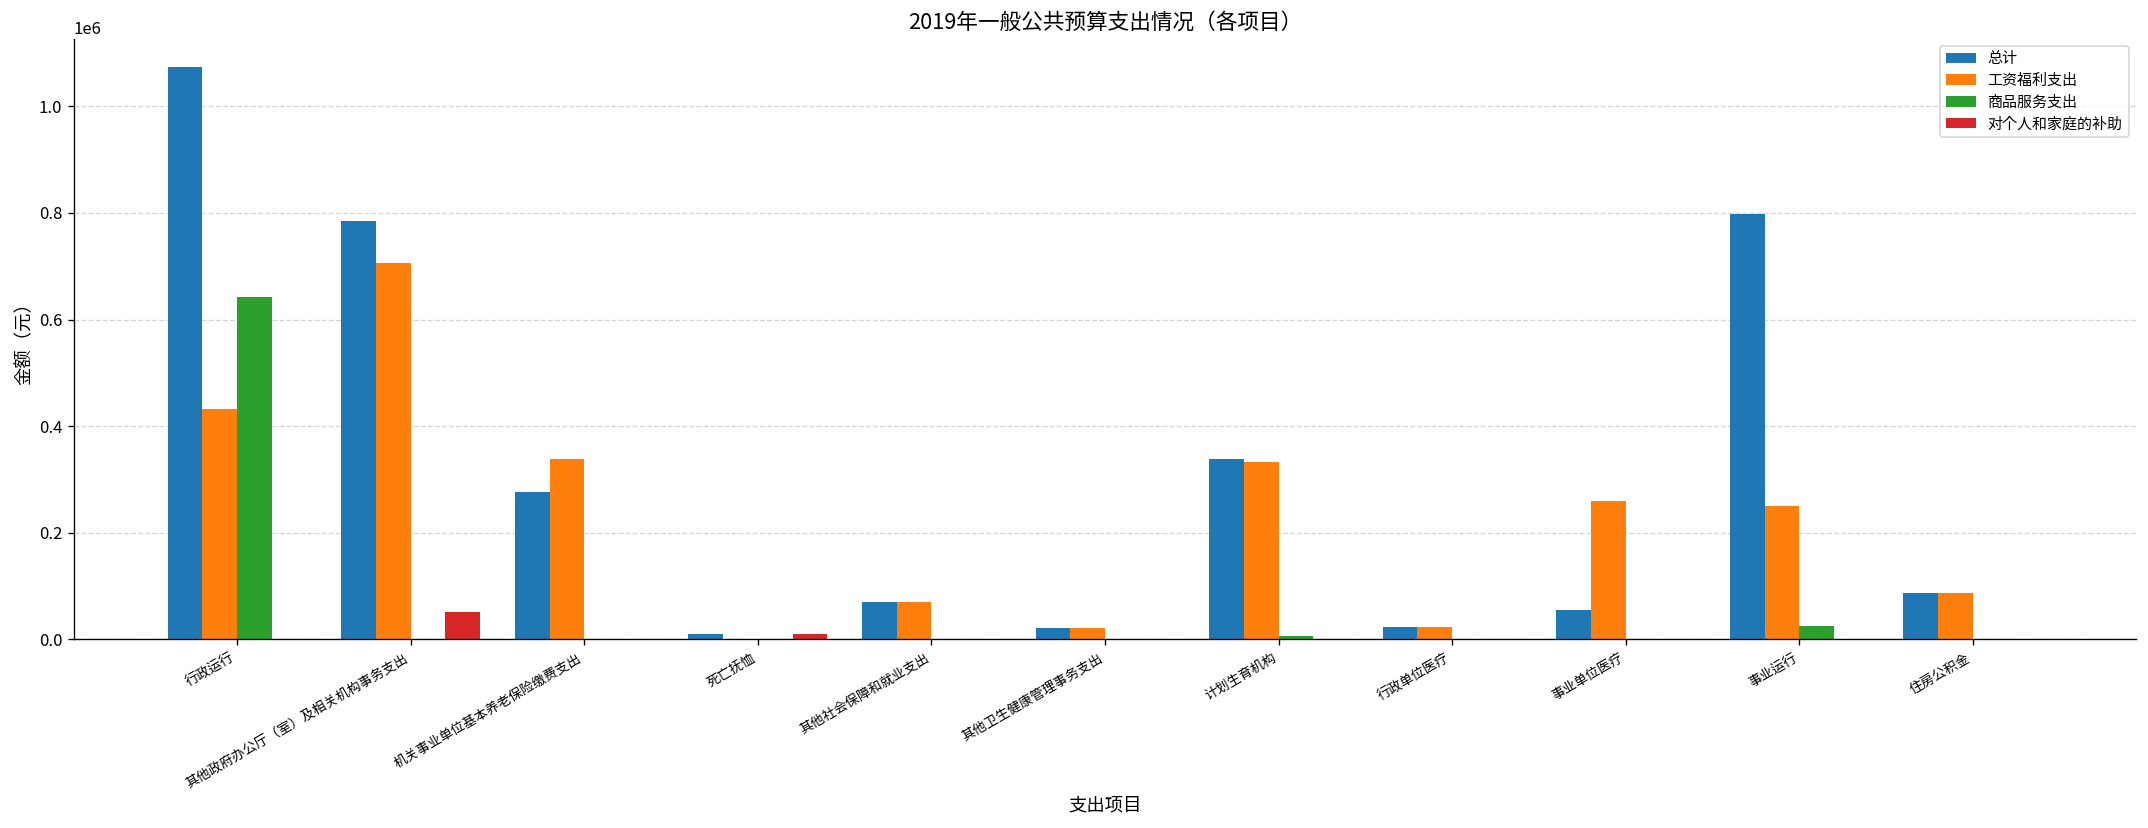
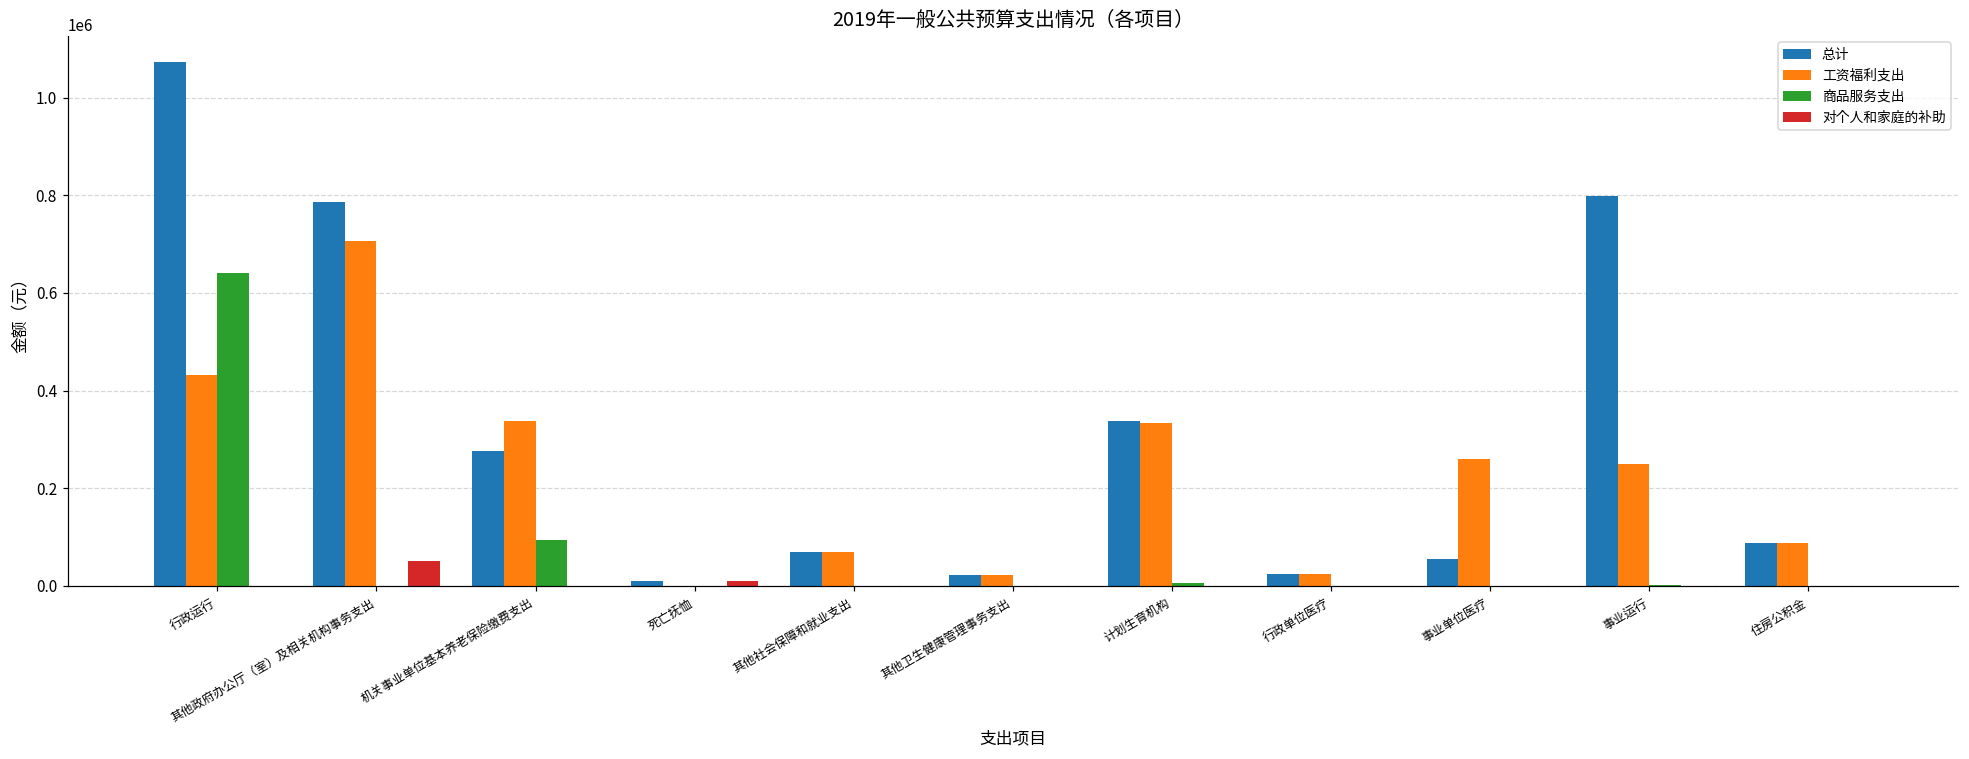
商品服务支出, 机关事业单位基本养老保险缴费支出: 0 -> 90000
商品服务支出, 事业运行: 20000 -> 0
